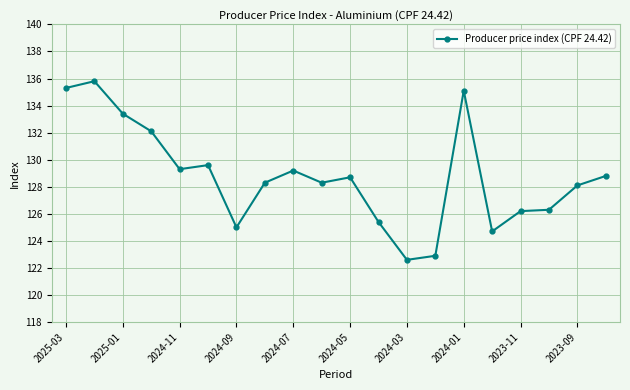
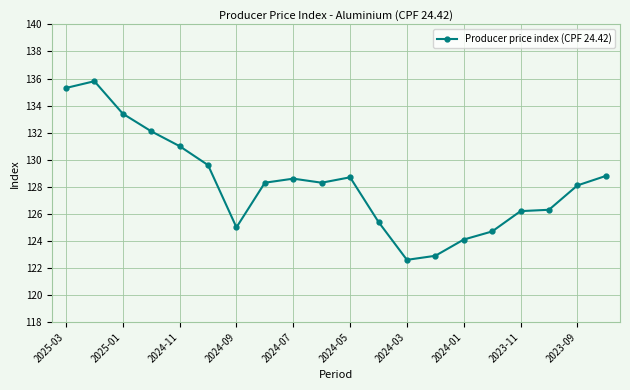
2024-11: 129.3 -> 131.0
2024-07: 129.2 -> 128.6
2024-01: 135.1 -> 124.1
